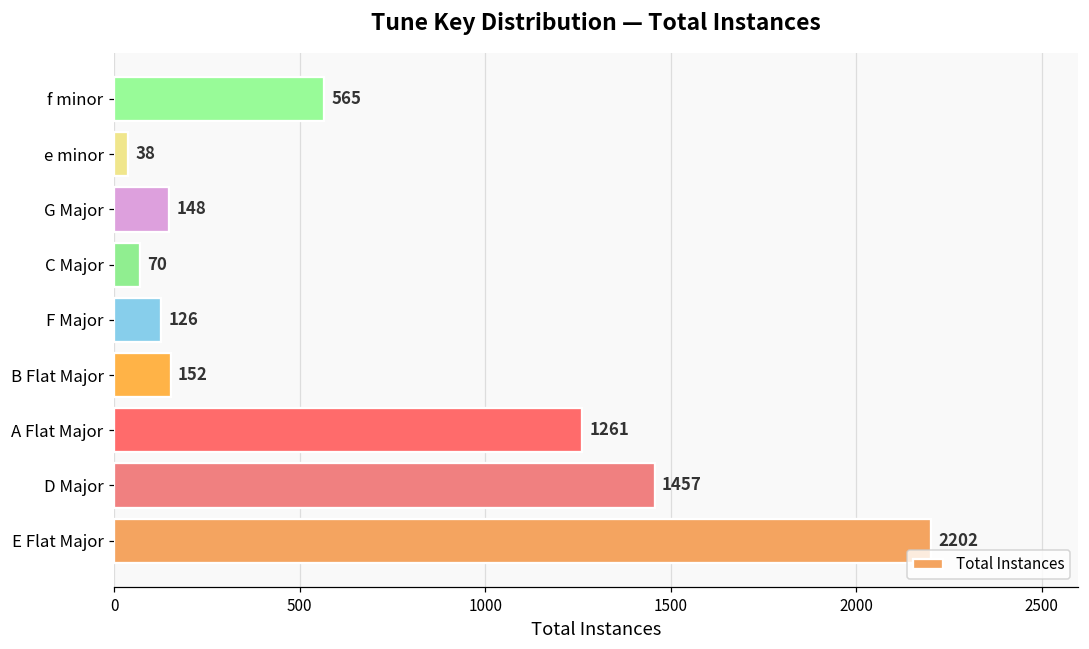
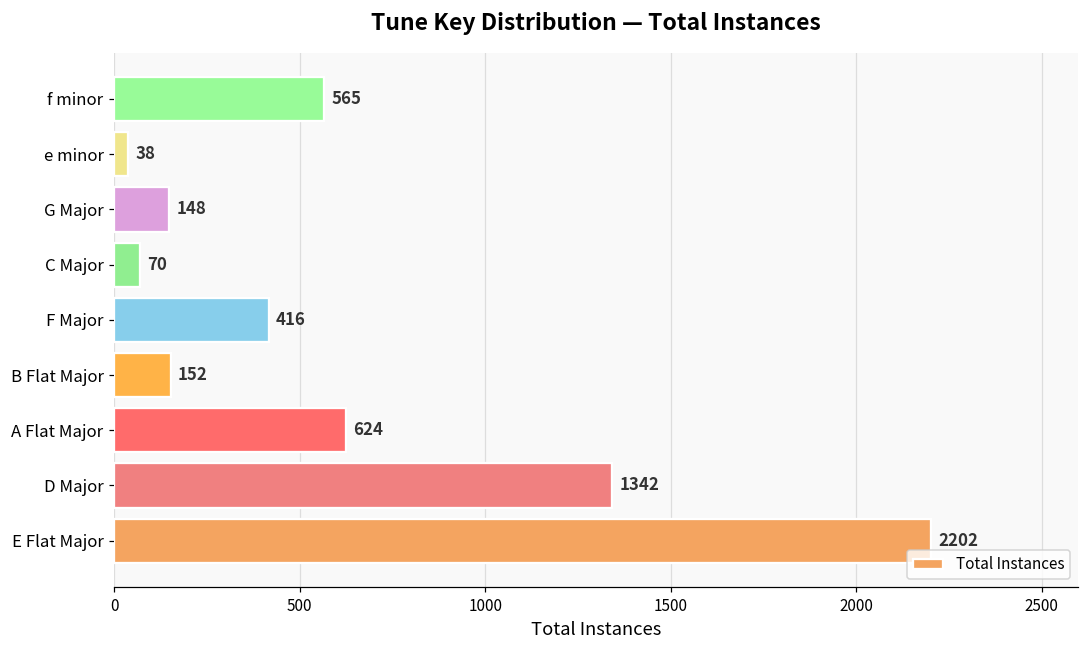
F Major: 126 -> 416
A Flat Major: 1261 -> 624
D Major: 1457 -> 1342
